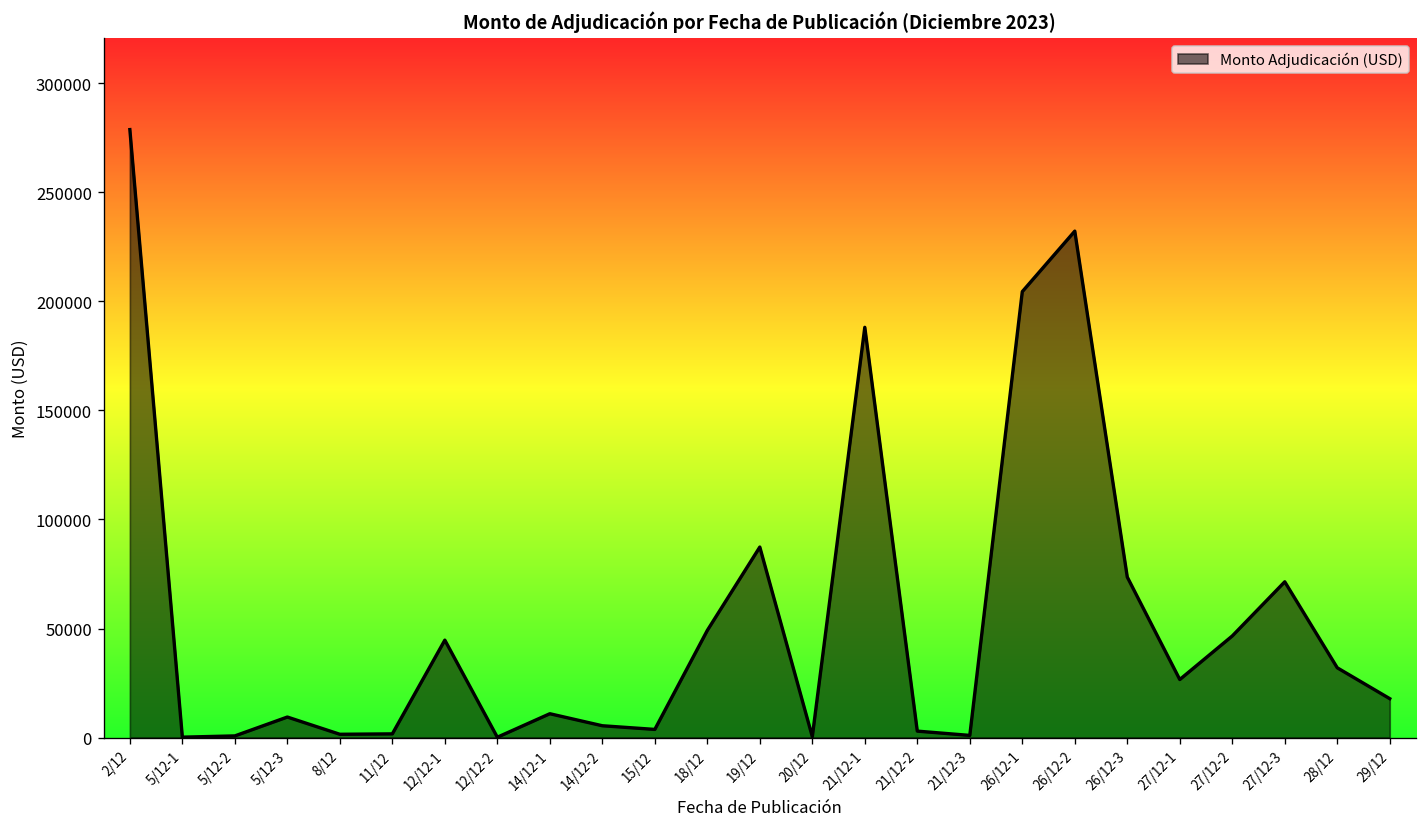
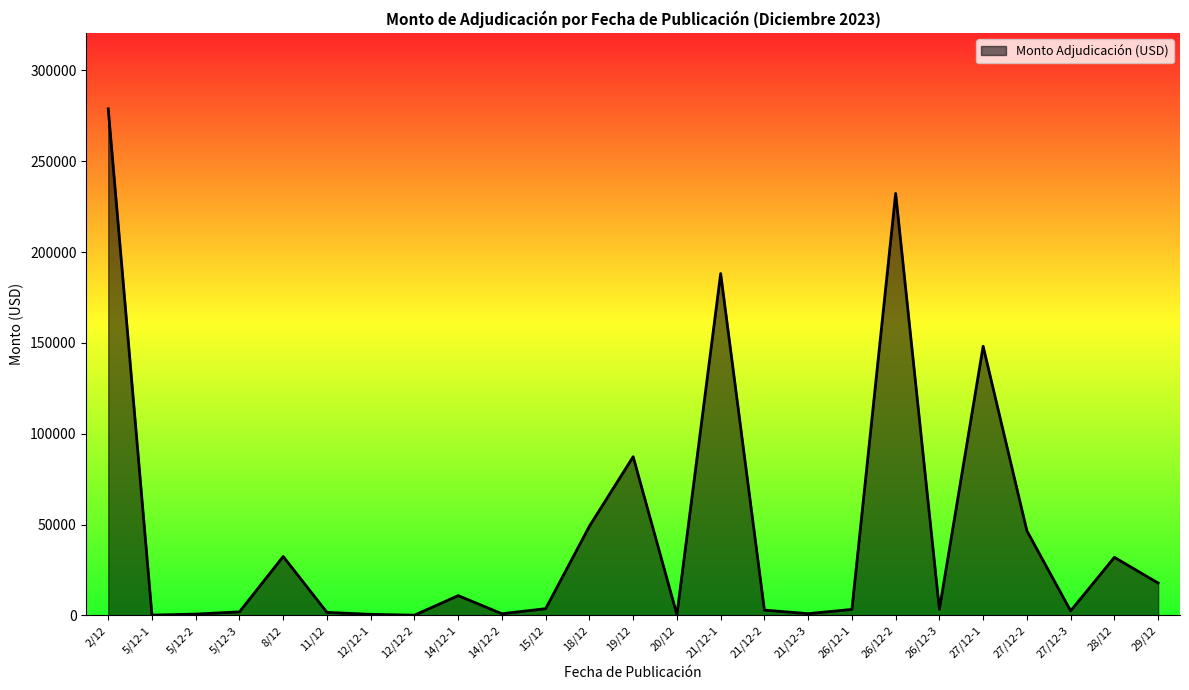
5/12-3: 9000 -> 2000
8/12: 2000 -> 32000
12/12-1: 45000 -> 1000
14/12-2: 5000 -> 1000
26/12-1: 205000 -> 3000
26/12-3: 74000 -> 3000
27/12-1: 27000 -> 148000
27/12-3: 71000 -> 3000
